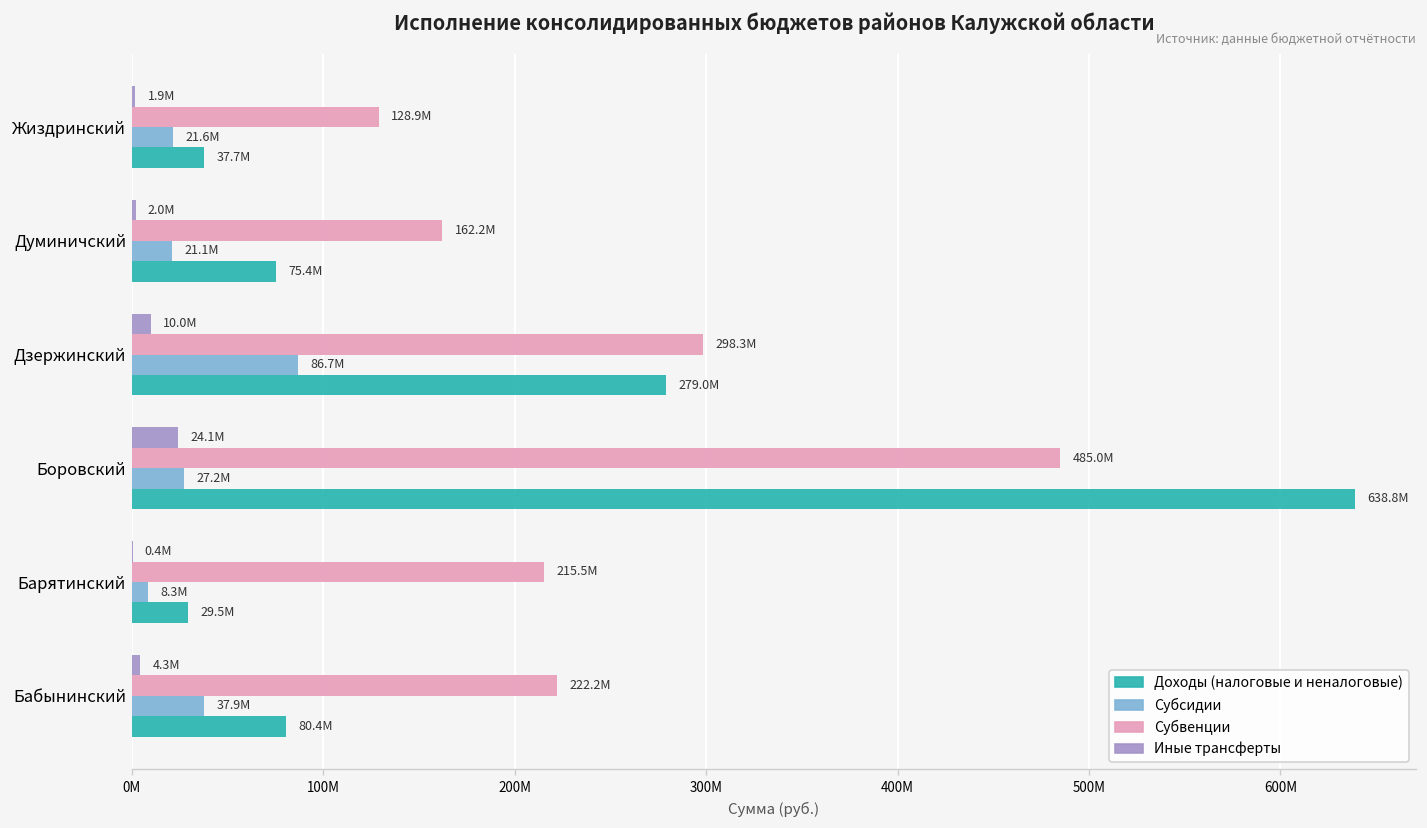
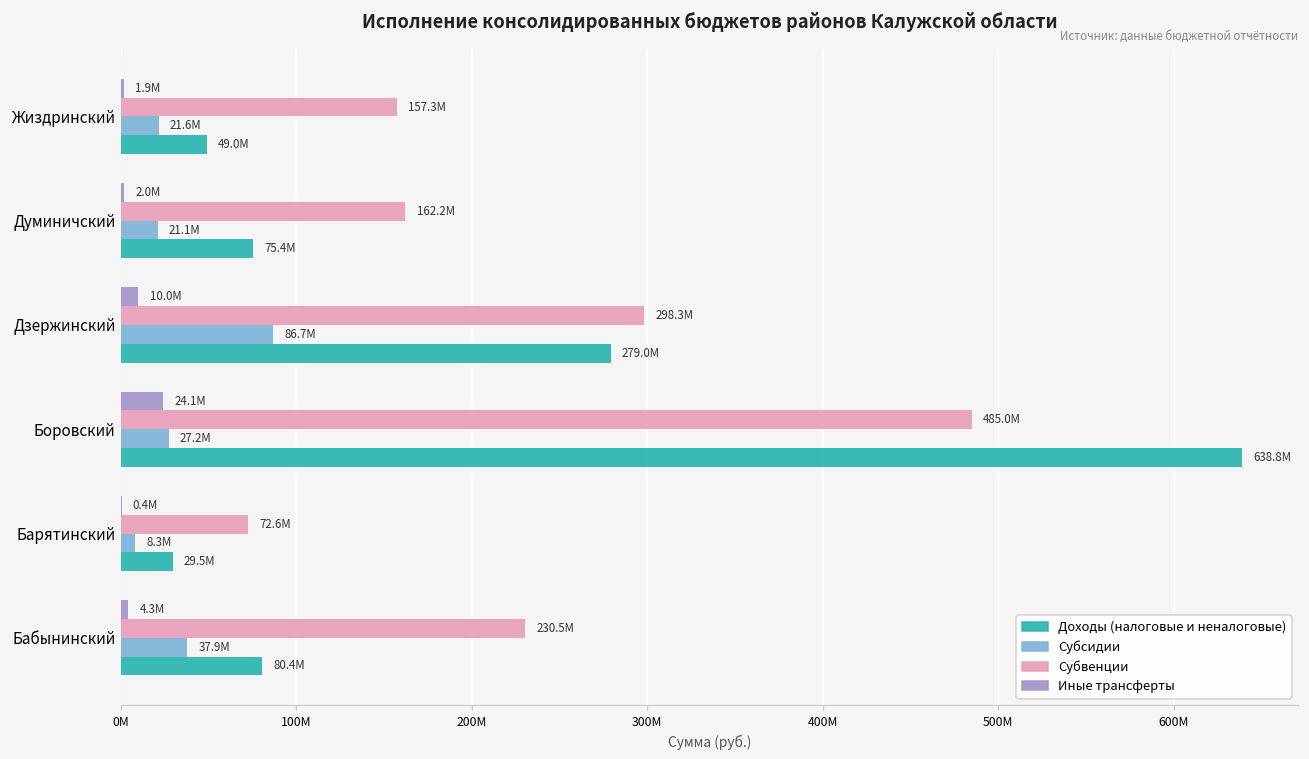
Субвенции, Жиздринский: 128.9M -> 157.3M
Доходы (налоговые и неналоговые), Жиздринский: 37.7M -> 49.0M
Субвенции, Барятинский: 215.5M -> 72.6M
Субвенции, Бабынинский: 222.2M -> 230.5M
